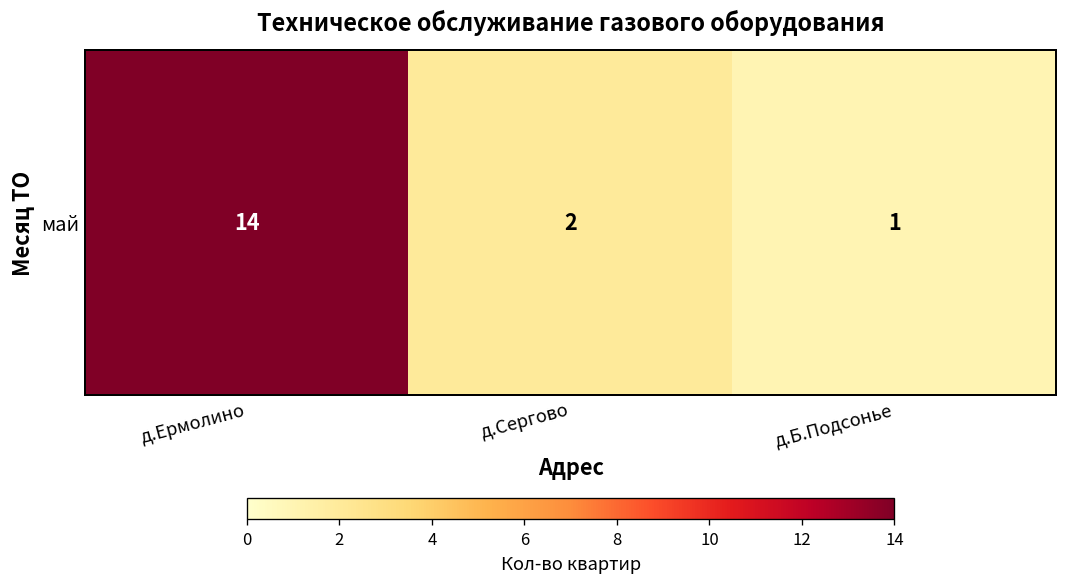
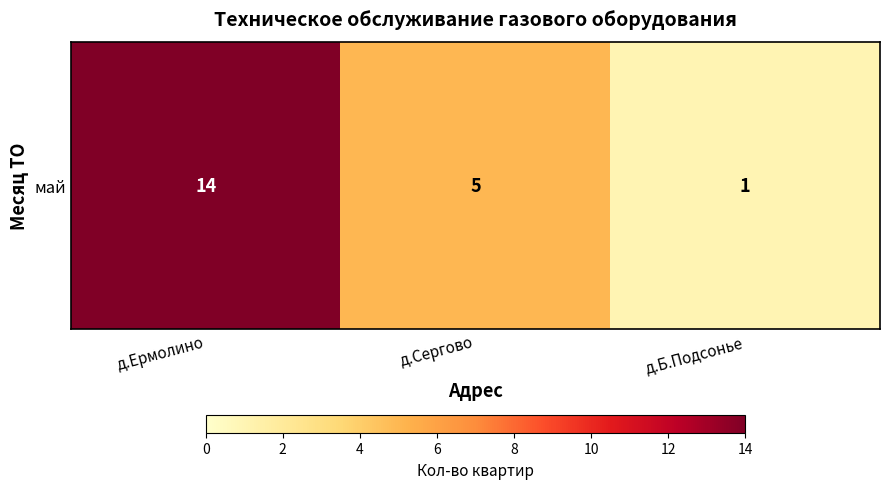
май, д.Сергово: 2 -> 5
